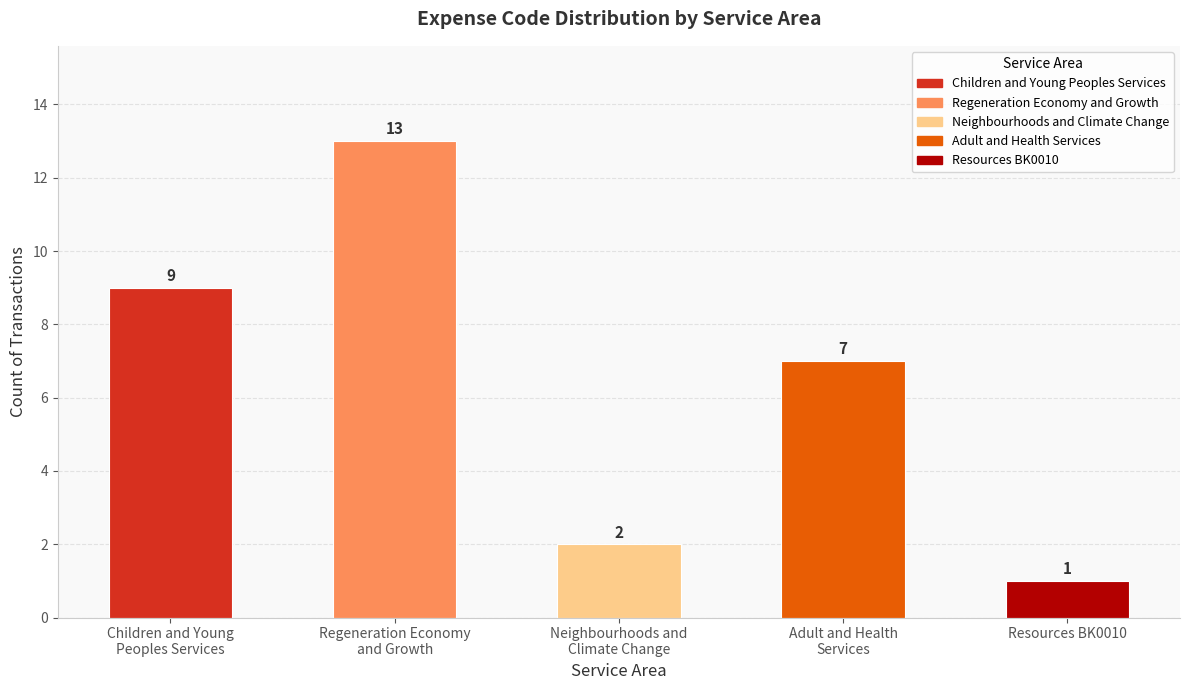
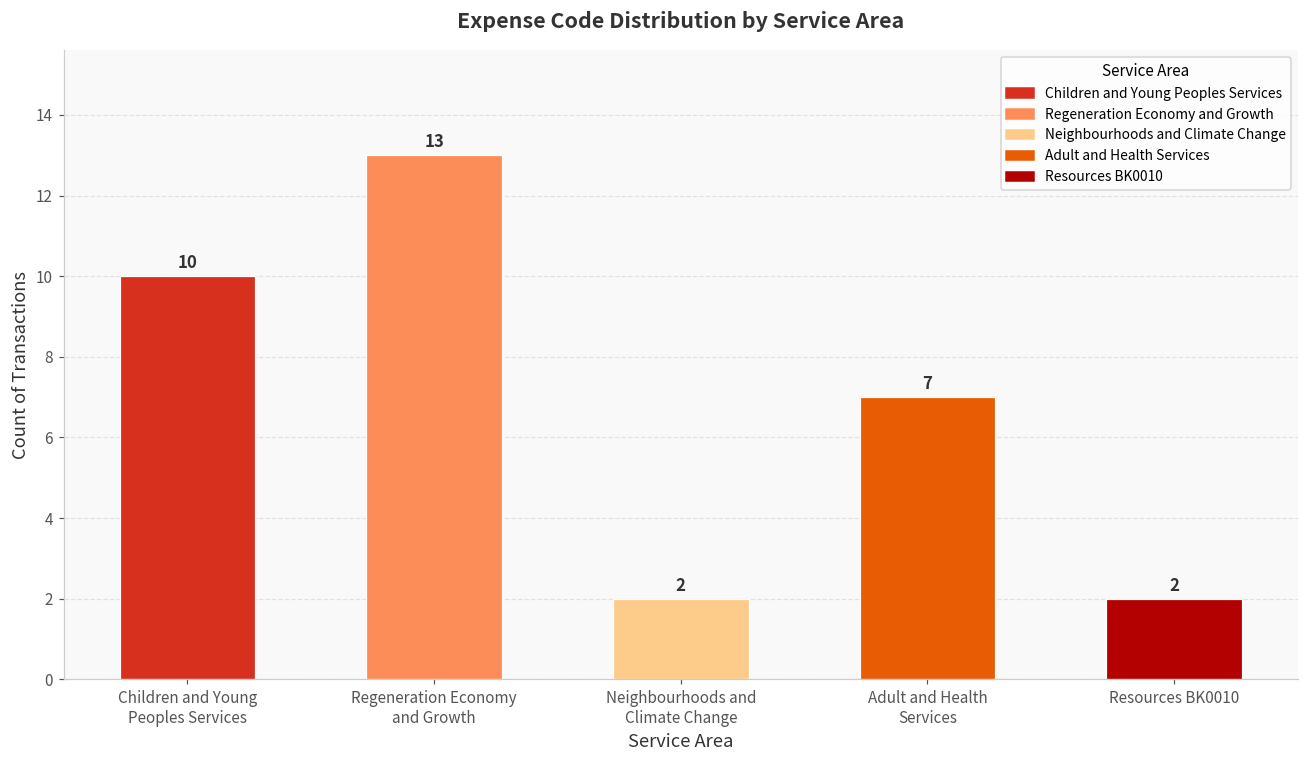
Children and Young Peoples Services: 9 -> 10
Resources BK0010: 1 -> 2
